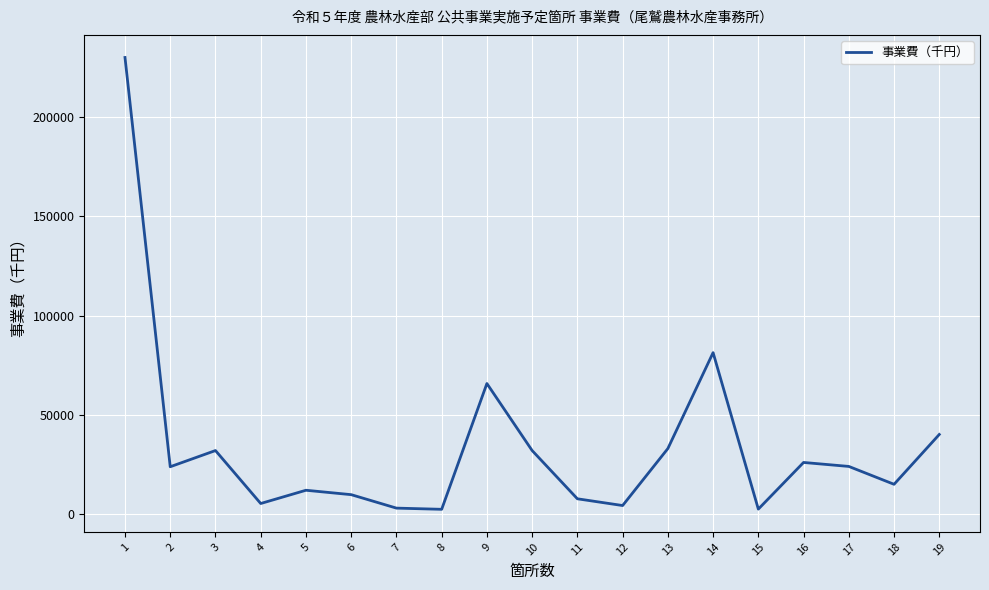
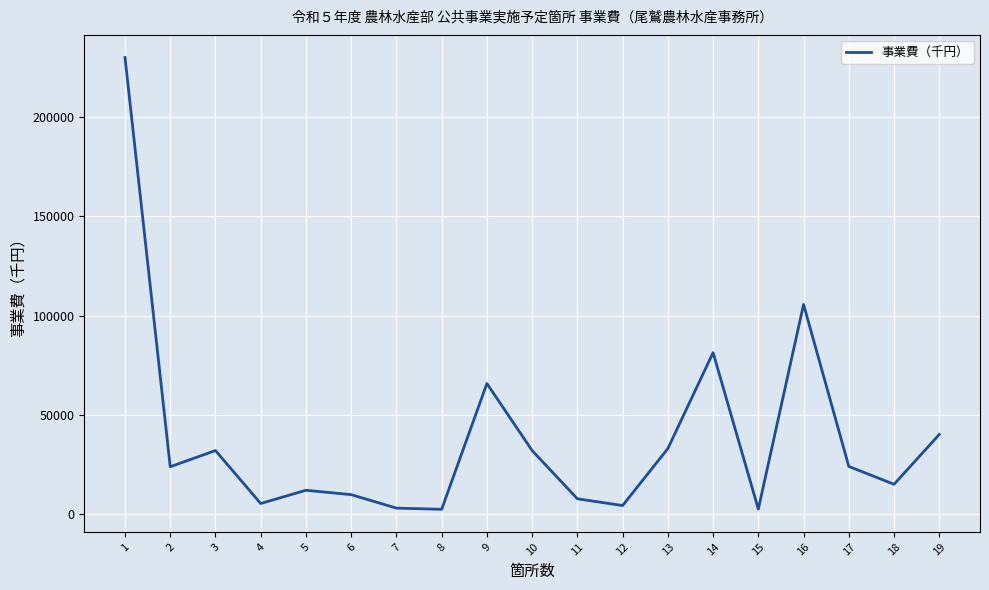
16: 26000 -> 106000
